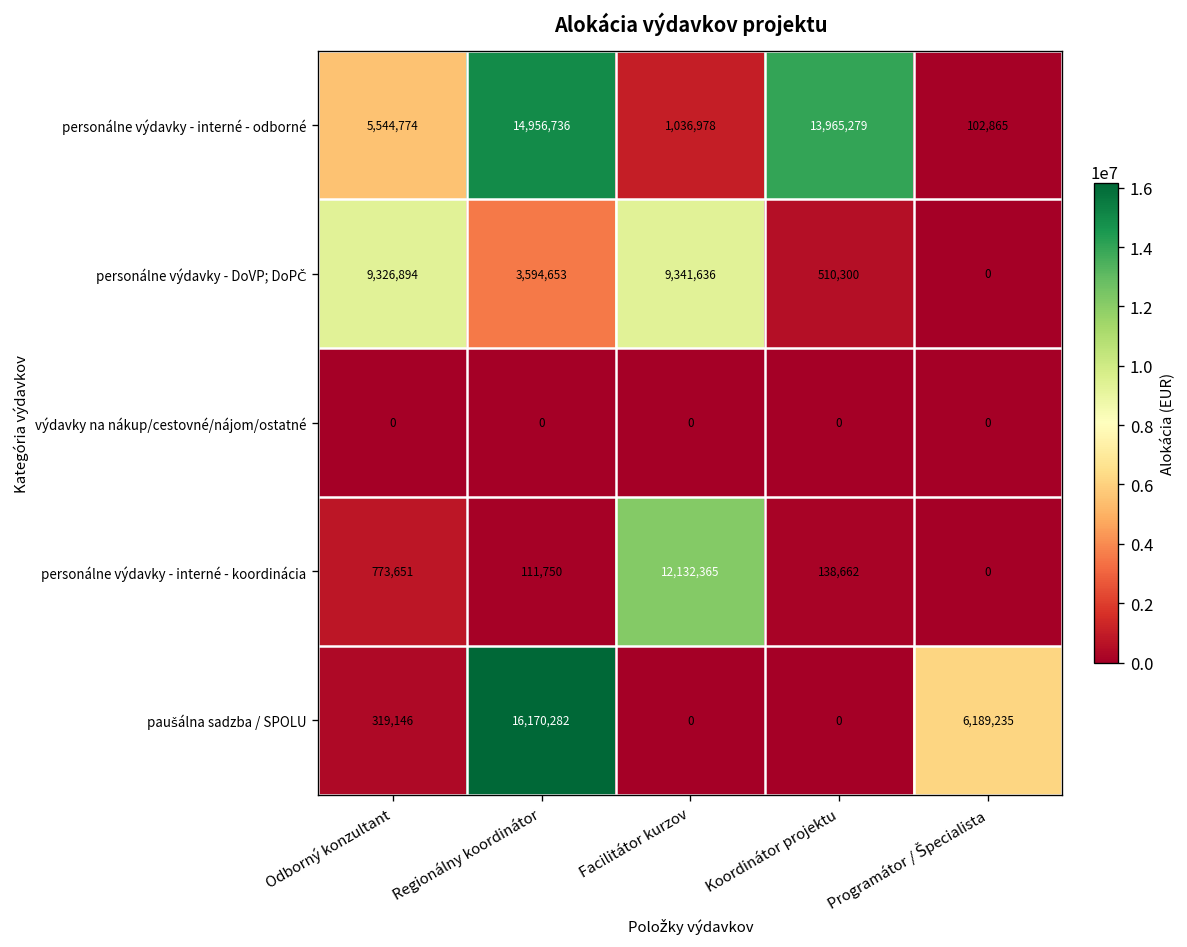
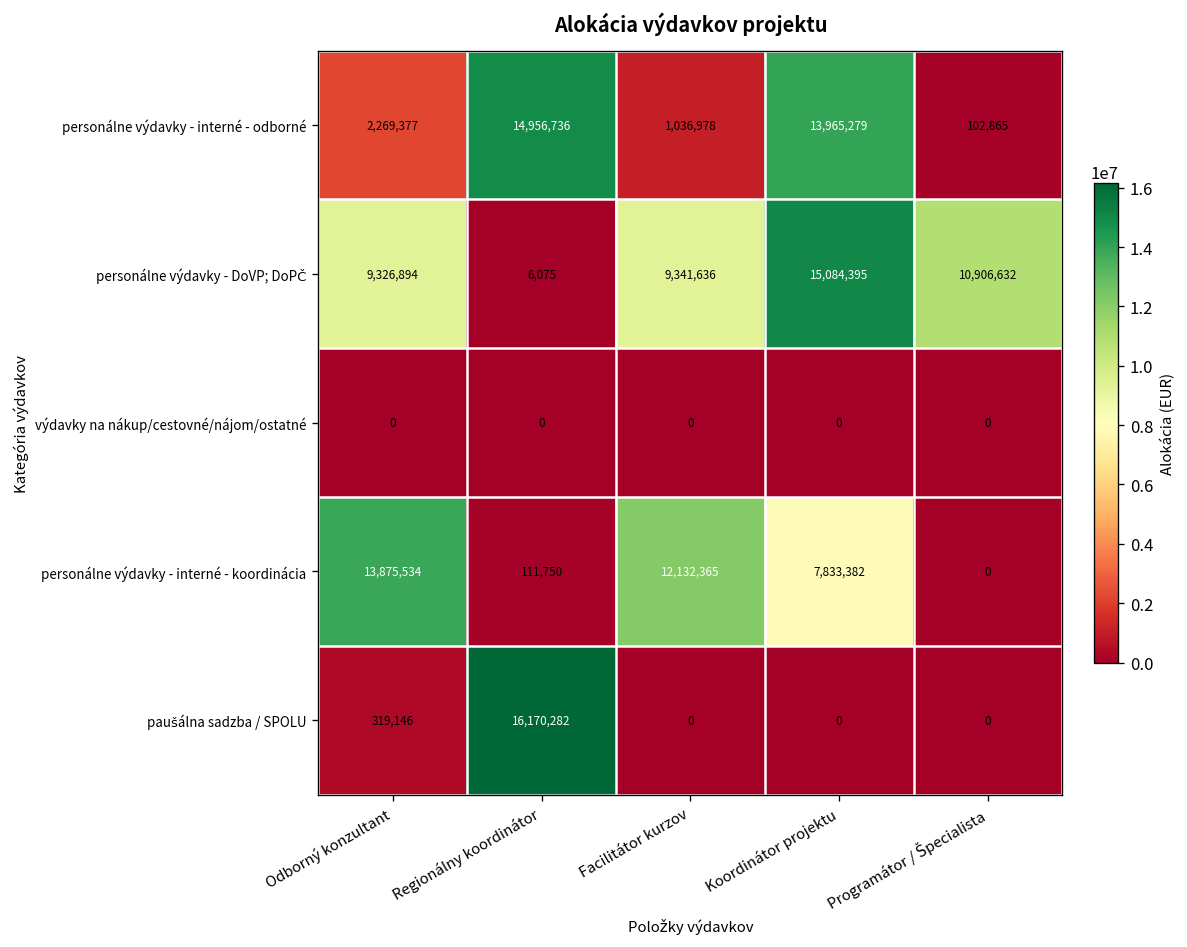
personálne výdavky - interné - odborné, Odborný konzultant: 5,544,774 -> 2,269,377
personálne výdavky - DoVP; DoPČ, Regionálny koordinátor: 3,594,653 -> 6,075
personálne výdavky - DoVP; DoPČ, Koordinátor projektu: 510,300 -> 15,084,395
personálne výdavky - DoVP; DoPČ, Programátor / Špecialista: 0 -> 10,906,632
personálne výdavky - interné - koordinácia, Odborný konzultant: 773,651 -> 13,875,534
personálne výdavky - interné - koordinácia, Koordinátor projektu: 138,662 -> 7,833,382
paušálna sadzba / SPOLU, Programátor / Špecialista: 6,189,235 -> 0
